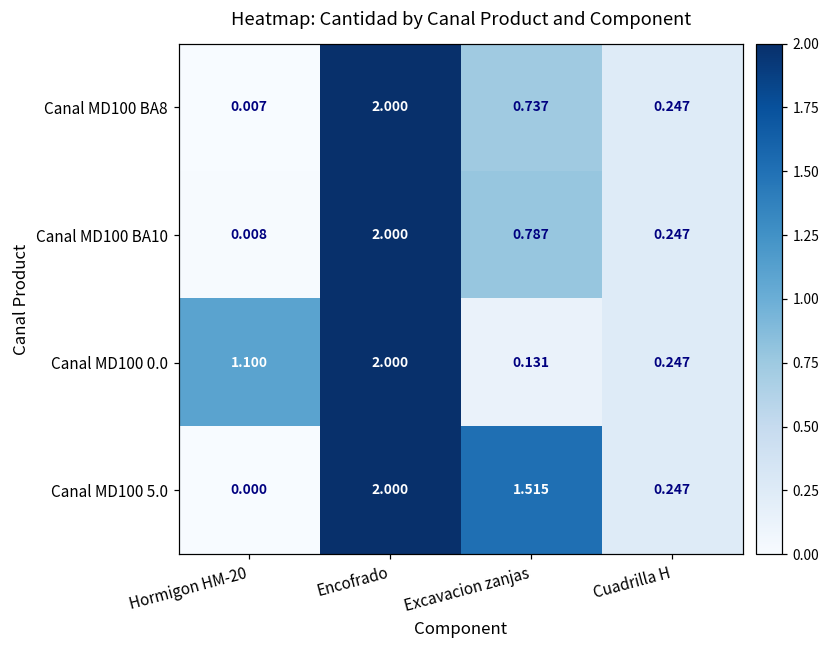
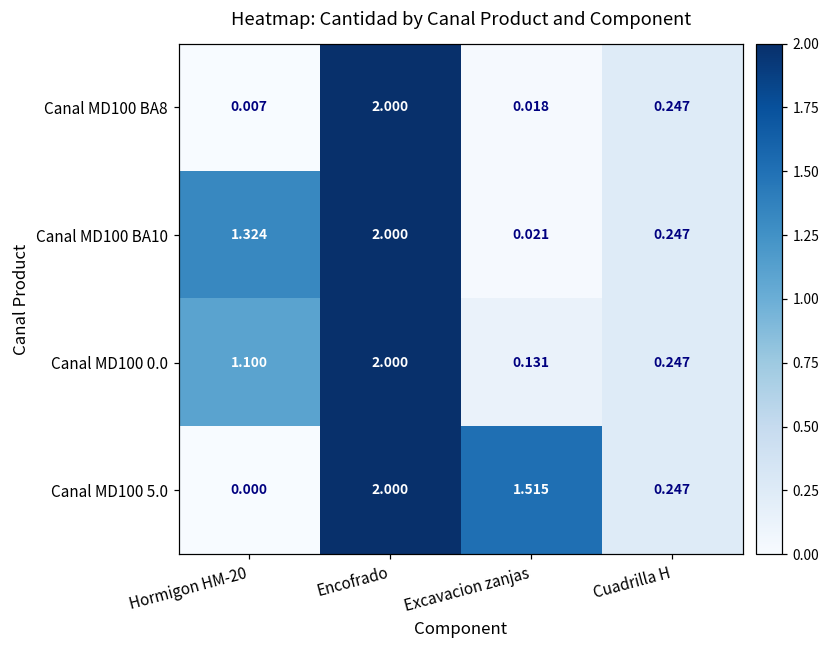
Canal MD100 BA8, Excavacion zanjas: 0.737 -> 0.018
Canal MD100 BA10, Hormigon HM-20: 0.008 -> 1.324
Canal MD100 BA10, Excavacion zanjas: 0.787 -> 0.021
